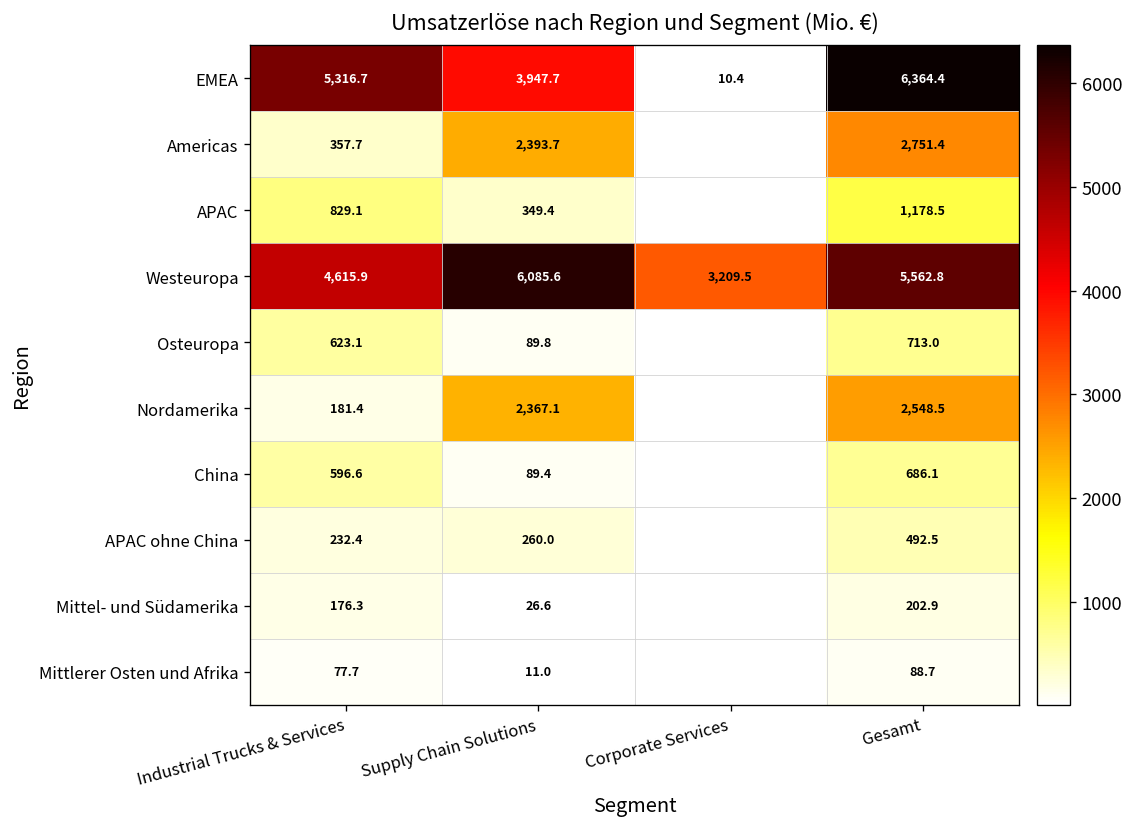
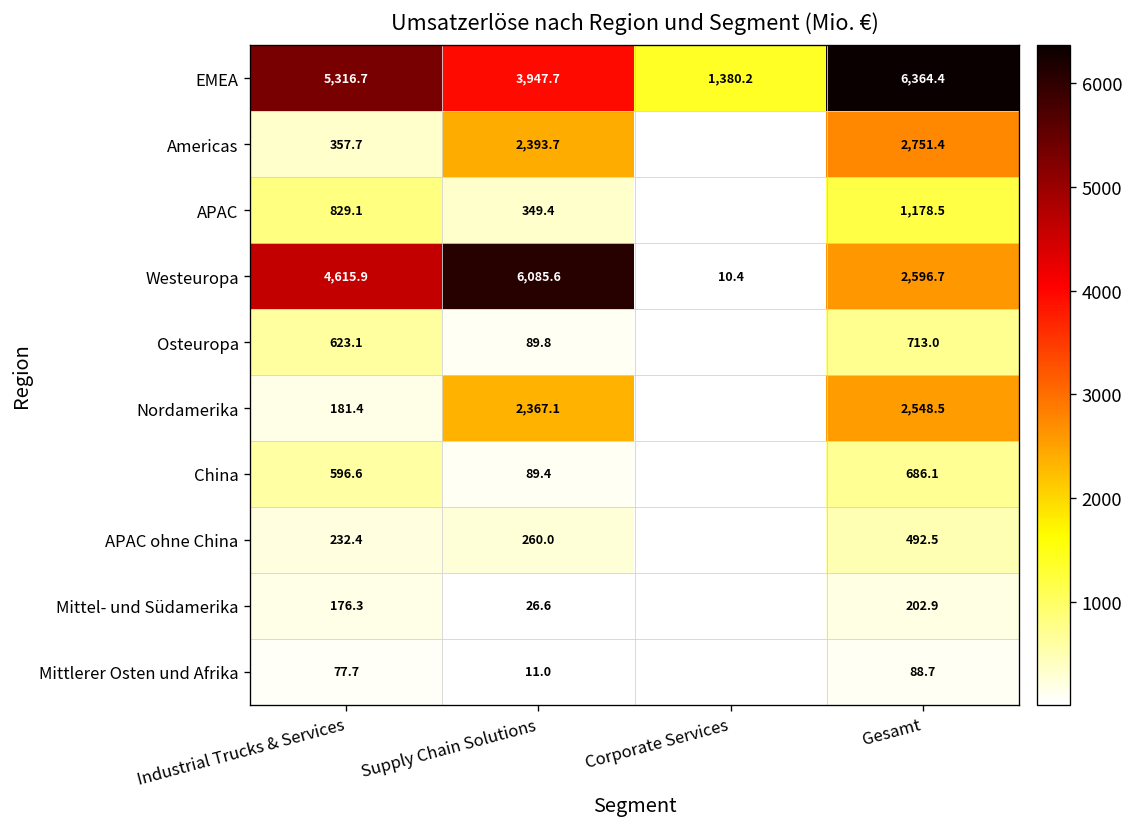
EMEA, Corporate Services: 10.4 -> 1,380.2
Westeuropa, Corporate Services: 3,209.5 -> 10.4
Westeuropa, Gesamt: 5,562.8 -> 2,596.7
